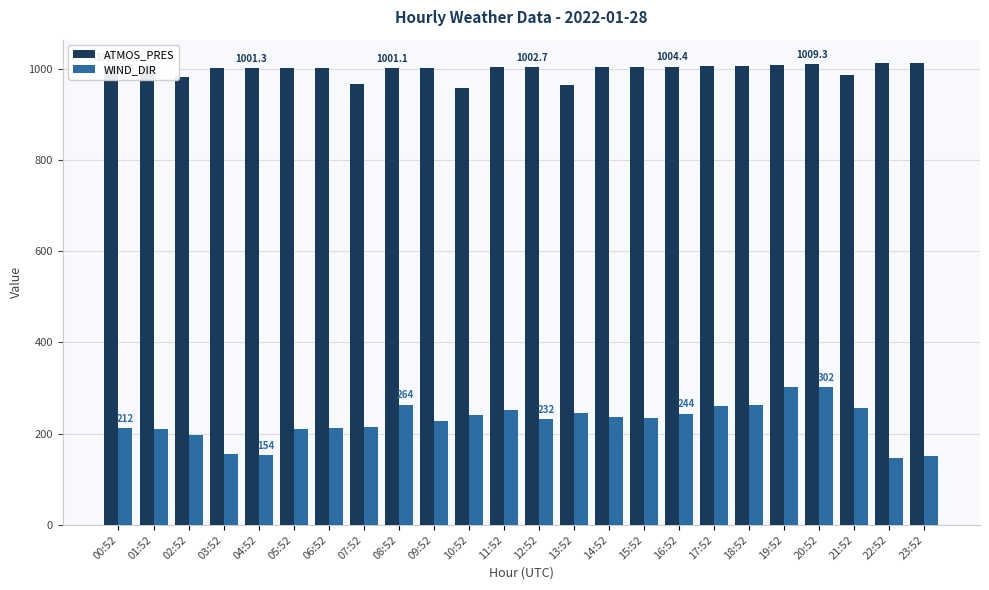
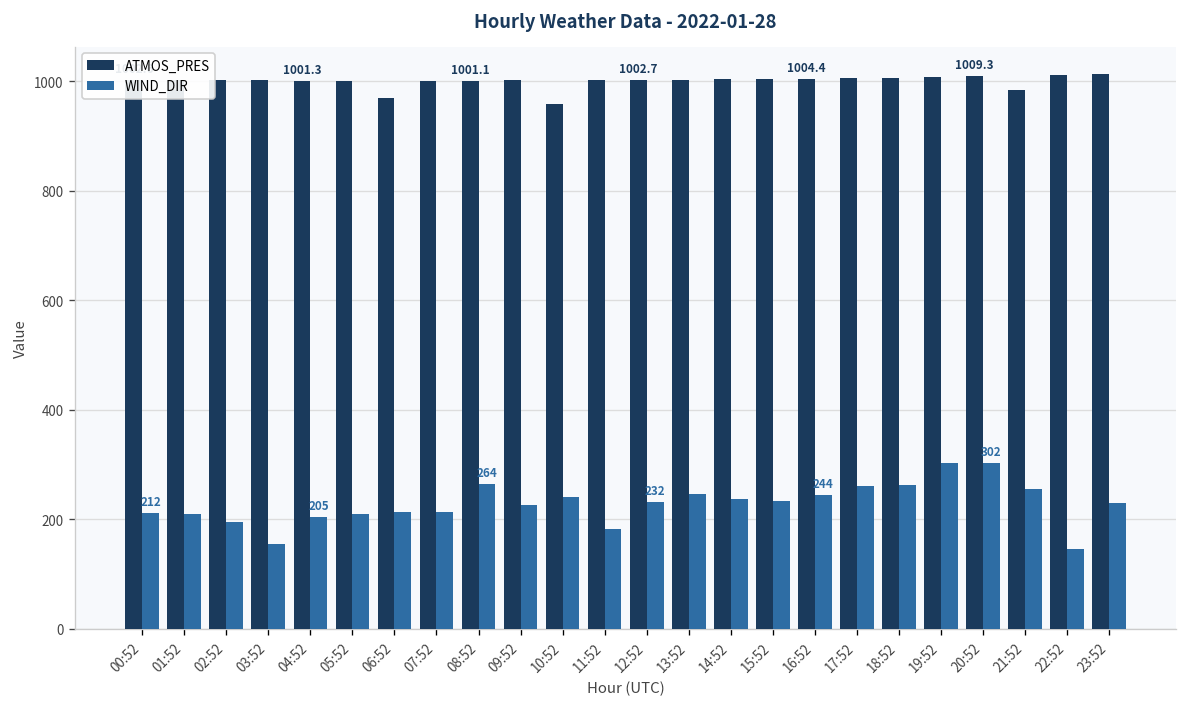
ATMOS_PRES, 02:52: 980 -> 1000
WIND_DIR, 04:52: 154 -> 205
ATMOS_PRES, 06:52: 1000 -> 970
ATMOS_PRES, 07:52: 970 -> 1000
WIND_DIR, 11:52: 250 -> 180
ATMOS_PRES, 13:52: 960 -> 1000
WIND_DIR, 23:52: 150 -> 230
